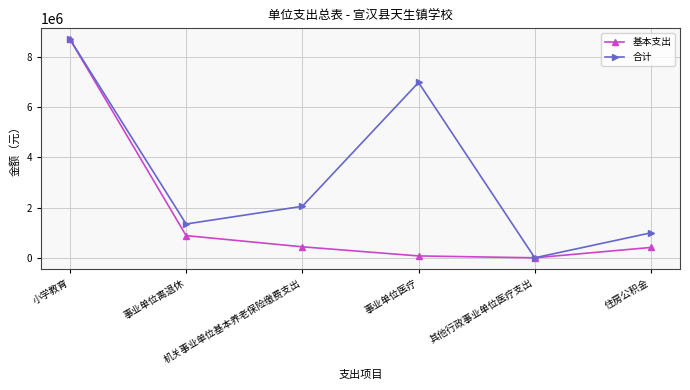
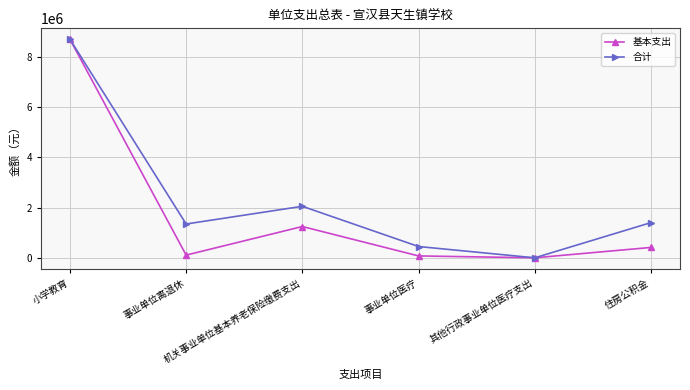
基本支出, 事业单位离退休: 900000 -> 100000
基本支出, 机关事业单位基本养老保险缴费支出: 500000 -> 1300000
合计, 事业单位医疗: 7000000 -> 500000
合计, 住房公积金: 1000000 -> 1400000
